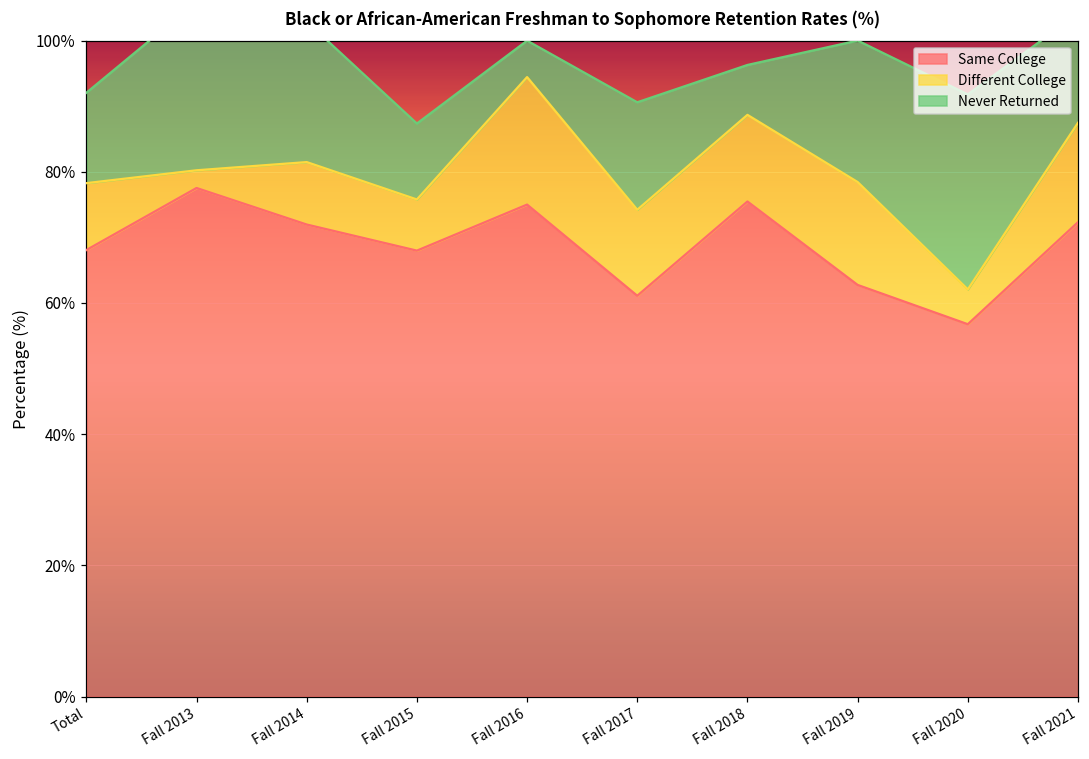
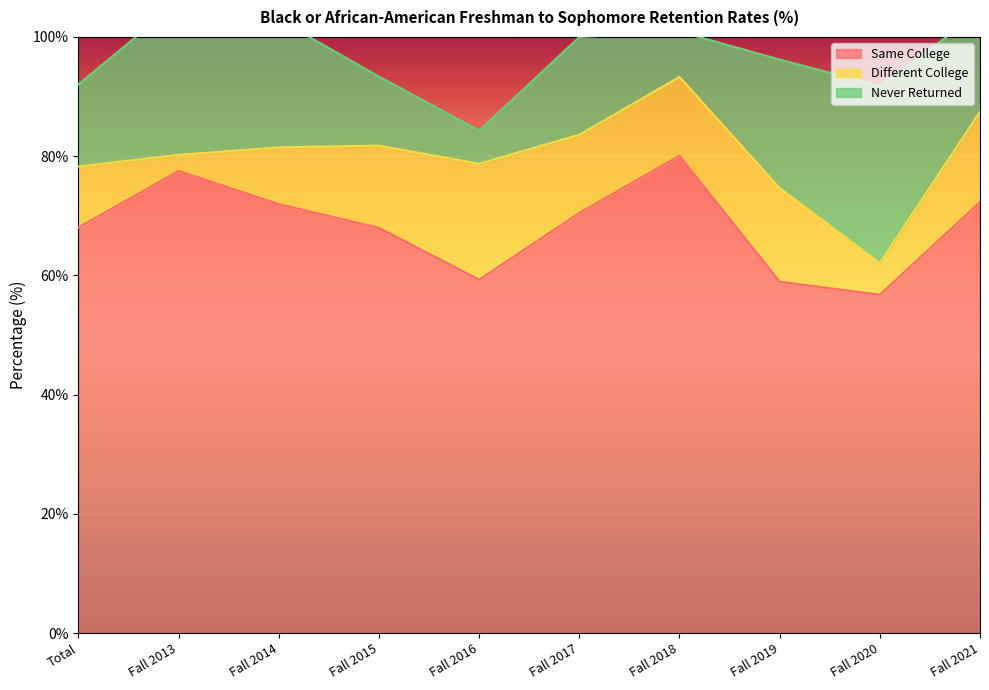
Different College, Fall 2015: 8% -> 14%
Same College, Fall 2016: 75% -> 59%
Same College, Fall 2017: 61% -> 70%
Same College, Fall 2018: 75% -> 80%
Same College, Fall 2019: 63% -> 59%
